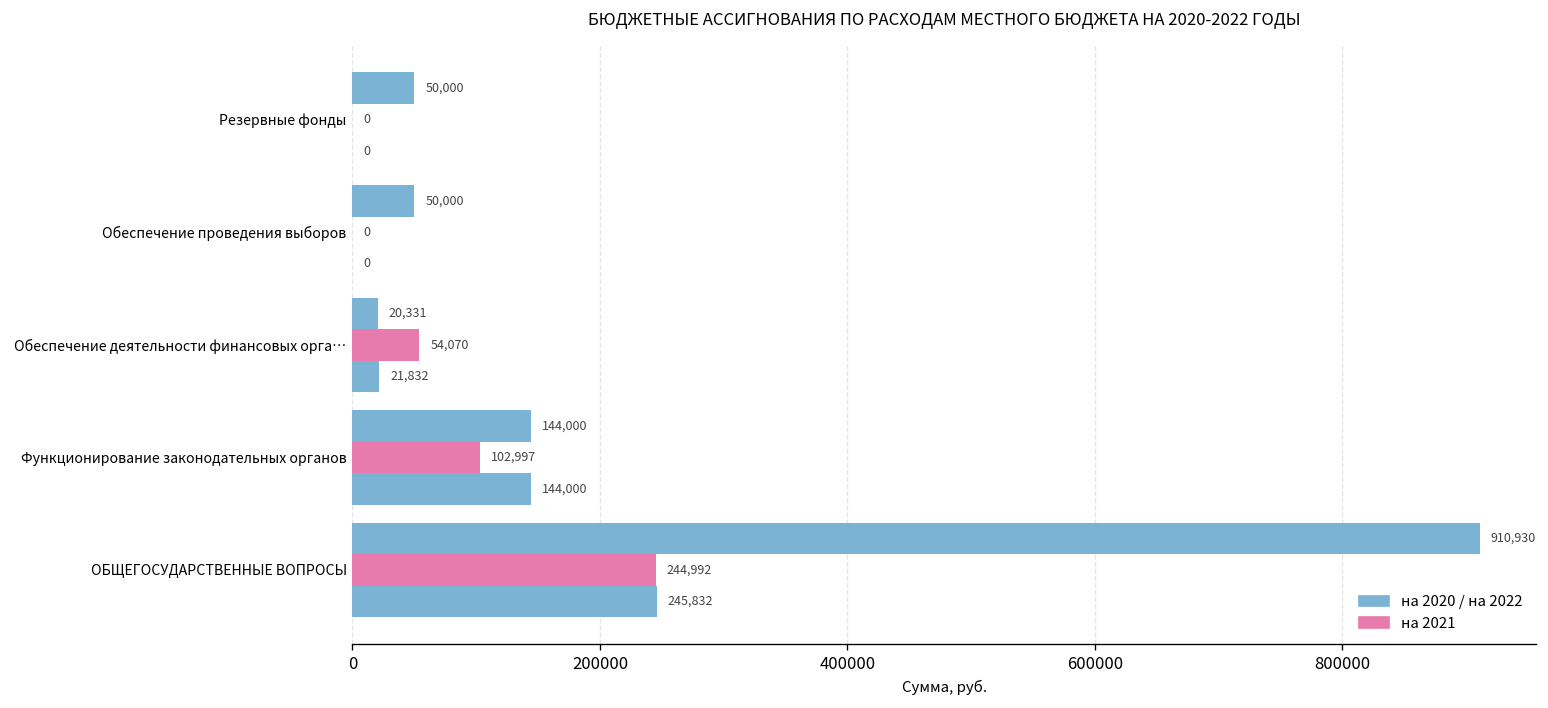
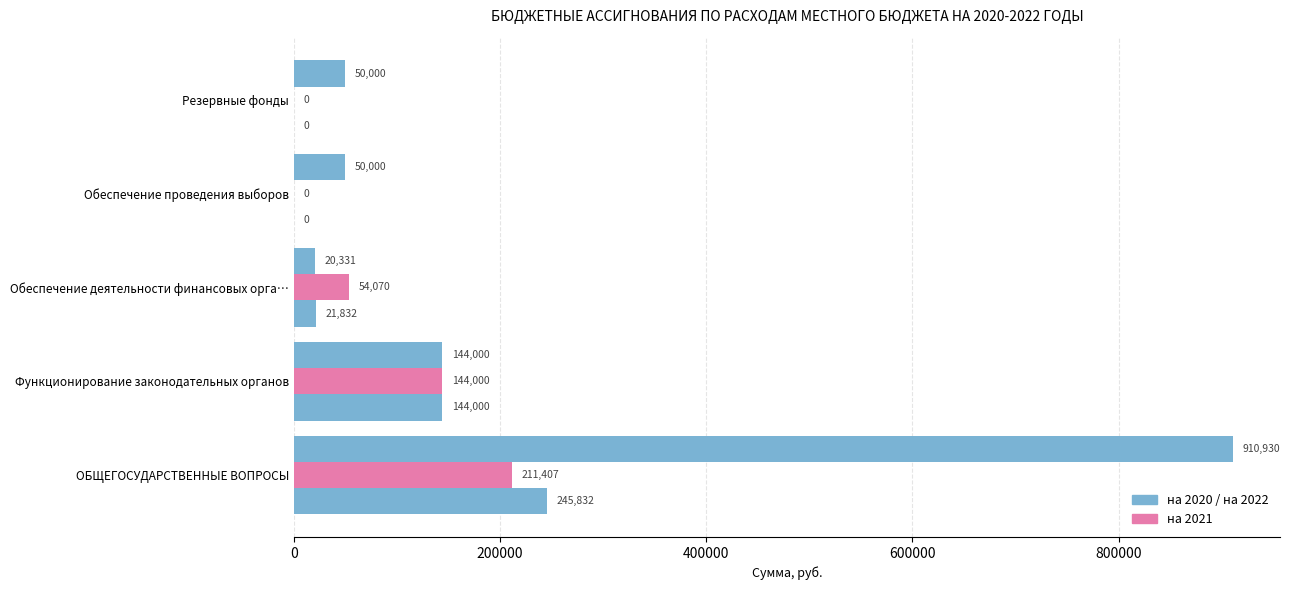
на 2021, Функционирование законодательных органов: 102,997 -> 144,000
на 2021, ОБЩЕГОСУДАРСТВЕННЫЕ ВОПРОСЫ: 244,992 -> 211,407
